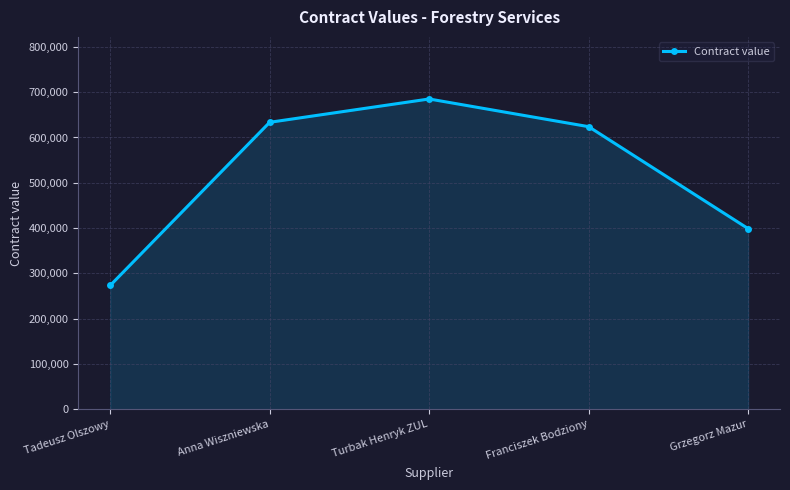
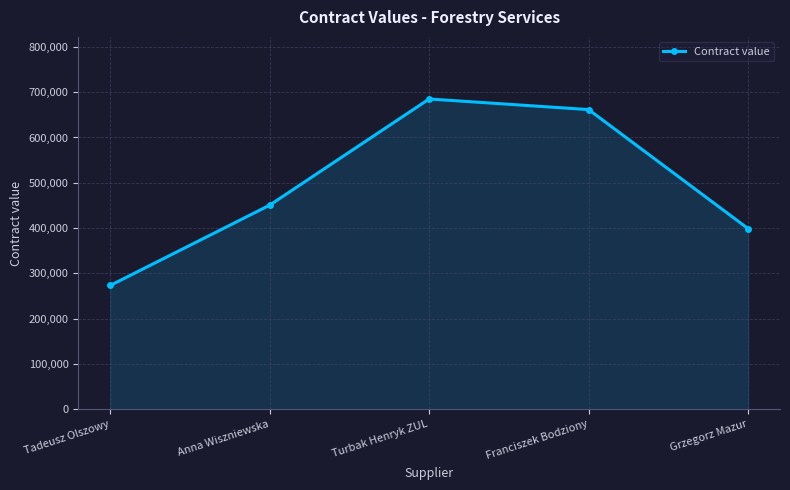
Anna Wiszniewska: 630,000 -> 450,000
Franciszek Bodziony: 620,000 -> 660,000
